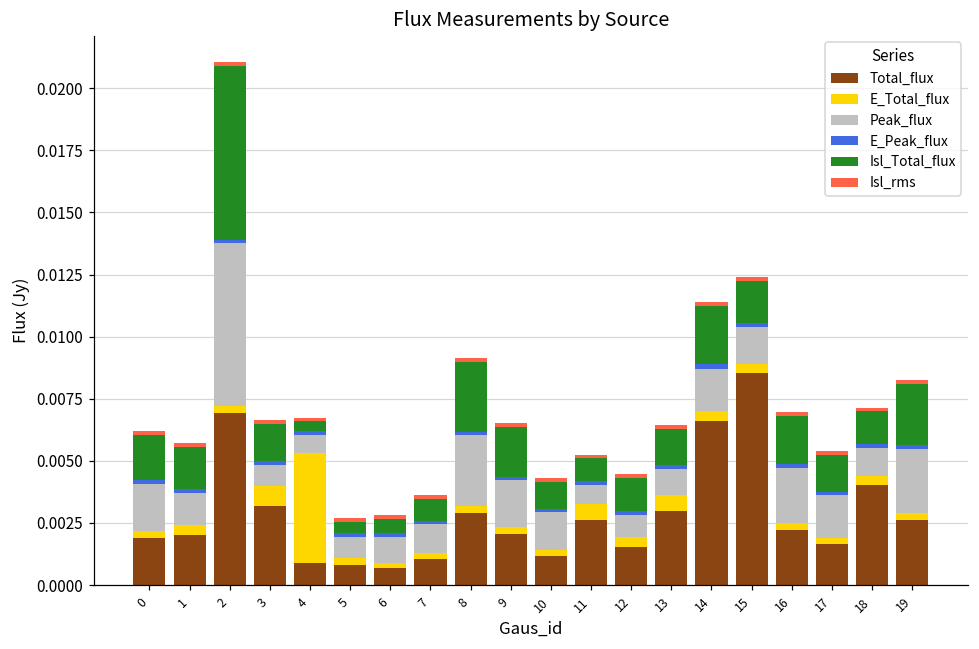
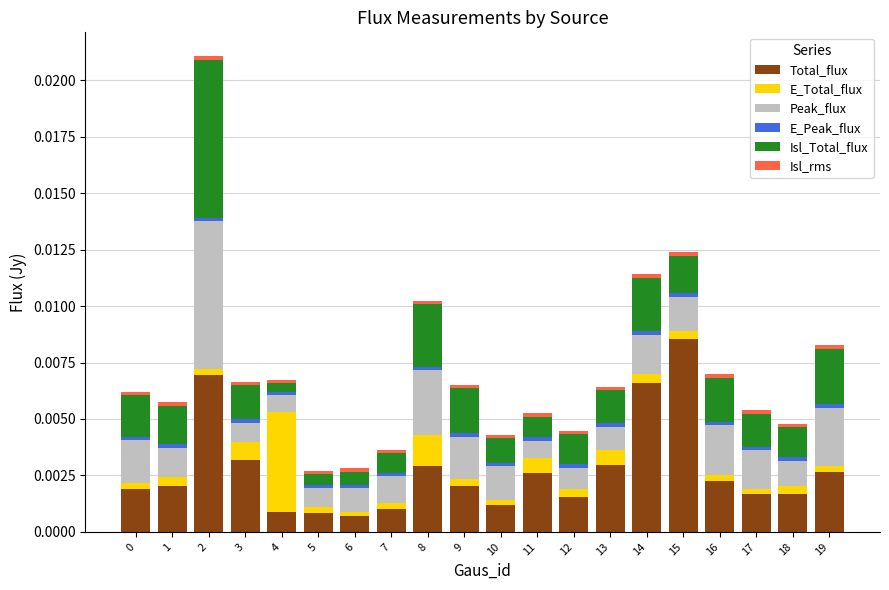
E_Total_flux, 8: 0.0003 -> 0.0014
Total_flux, 18: 0.0040 -> 0.0017
